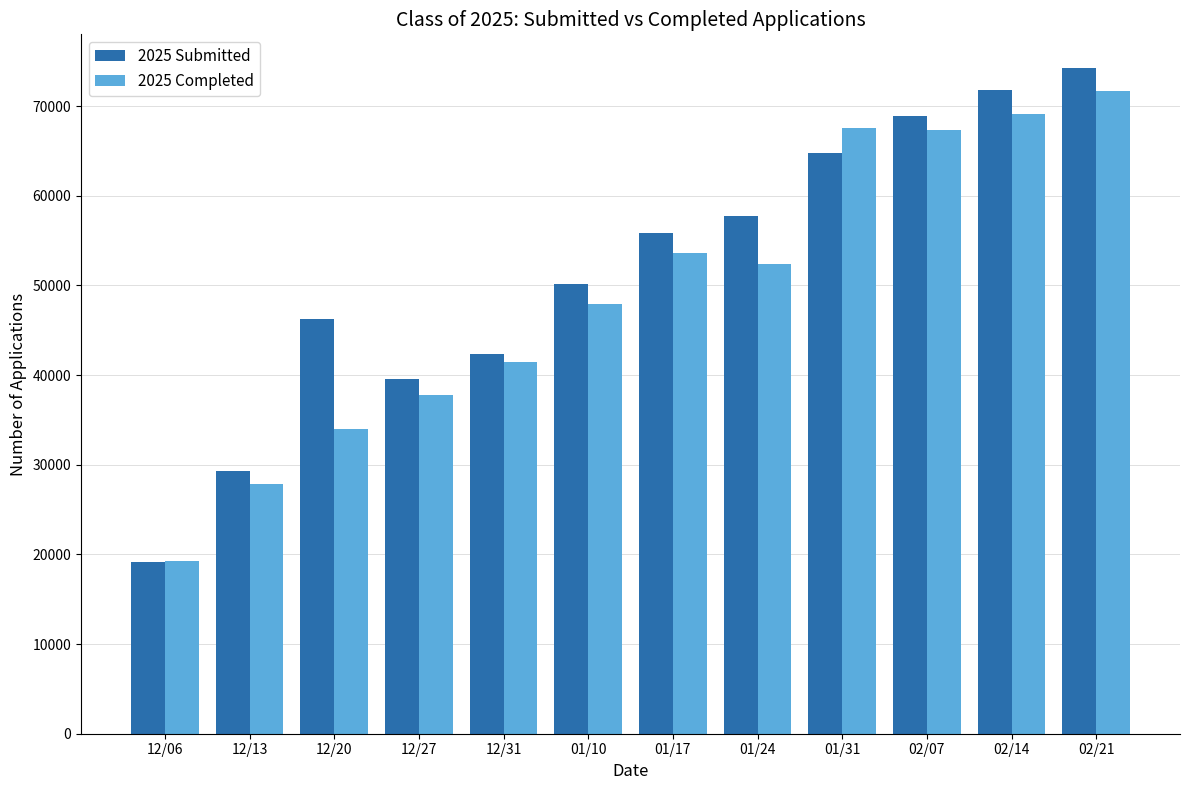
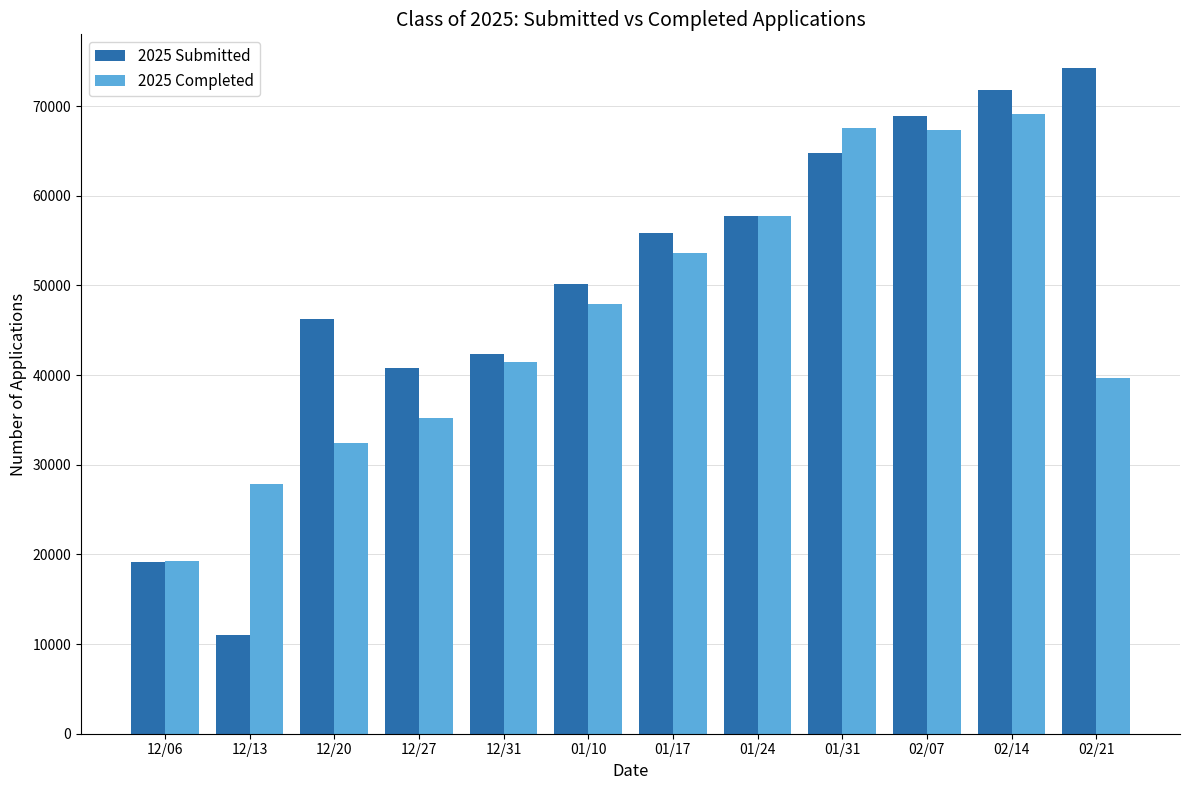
2025 Submitted, 12/13: 29000 -> 11000
2025 Completed, 12/20: 34000 -> 32000
2025 Submitted, 12/27: 40000 -> 41000
2025 Completed, 12/27: 38000 -> 35000
2025 Completed, 01/24: 52000 -> 58000
2025 Completed, 02/21: 72000 -> 40000
